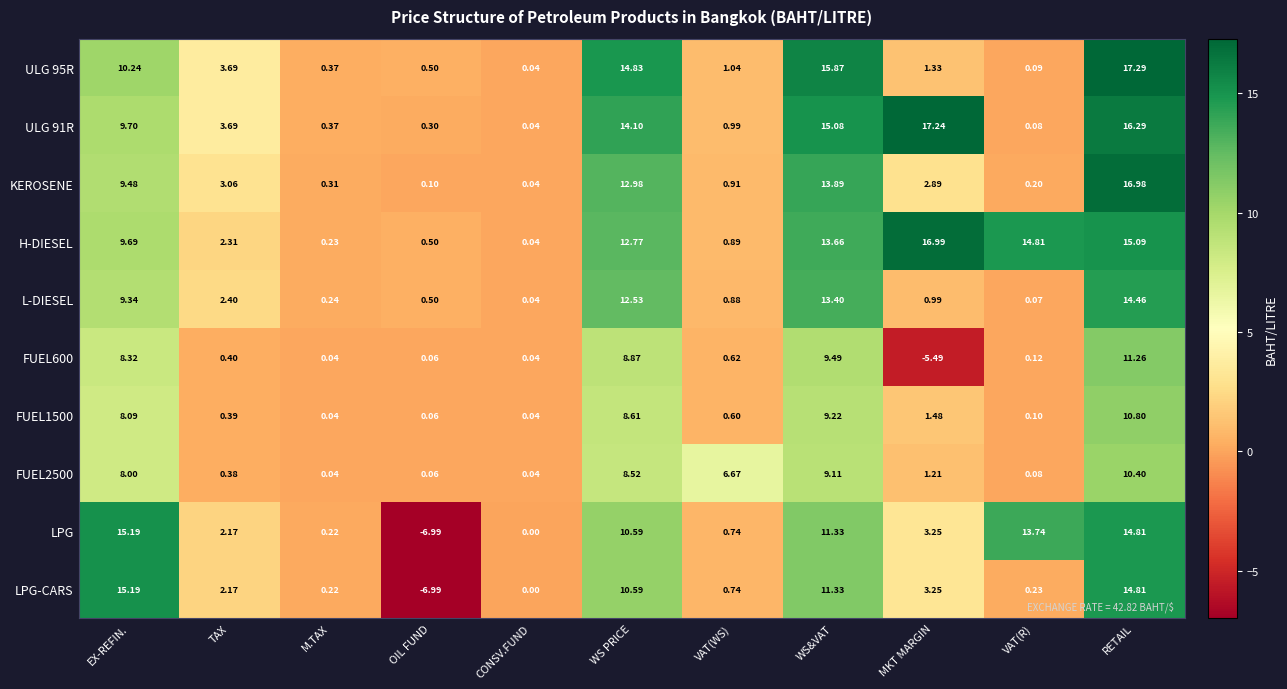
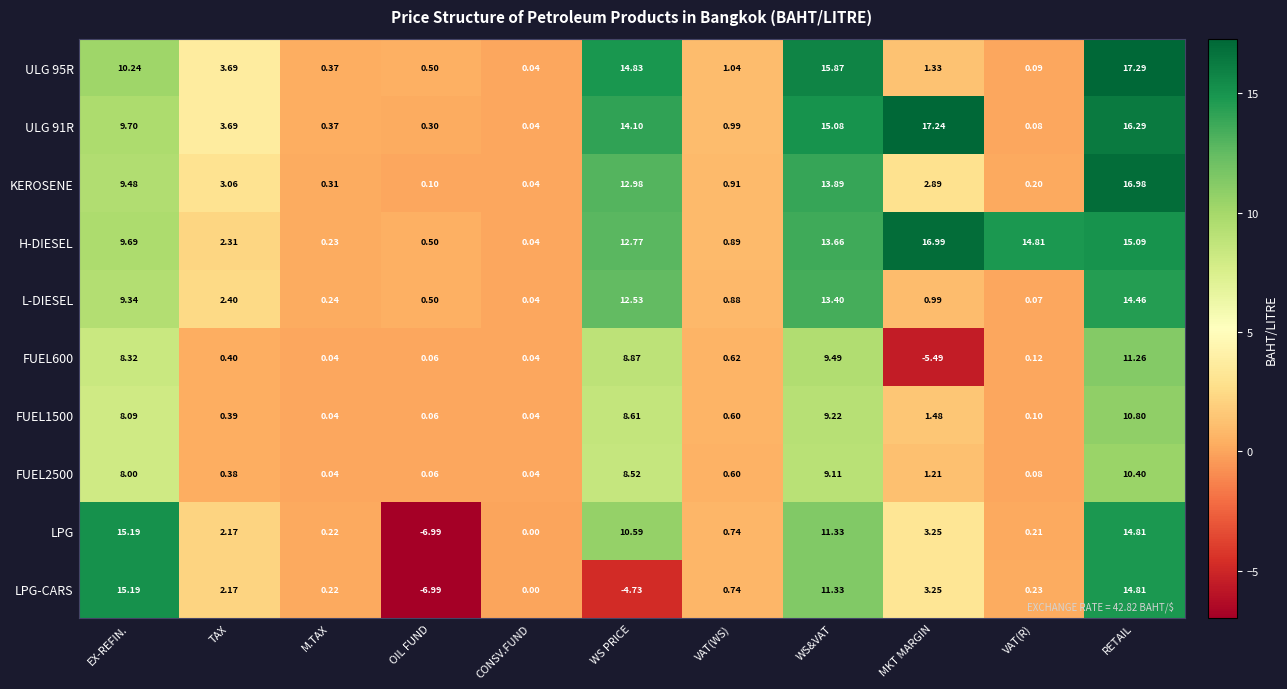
FUEL2500, VAT(WS): 6.67 -> 0.60
LPG, VAT(R): 13.74 -> 0.21
LPG-CARS, WS PRICE: 10.59 -> -4.73
